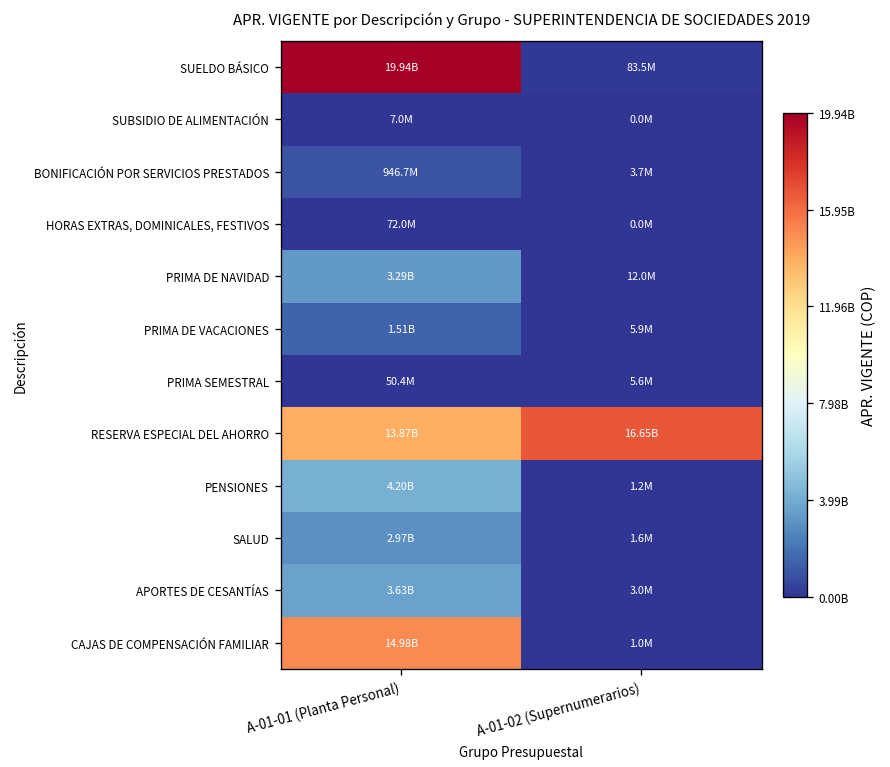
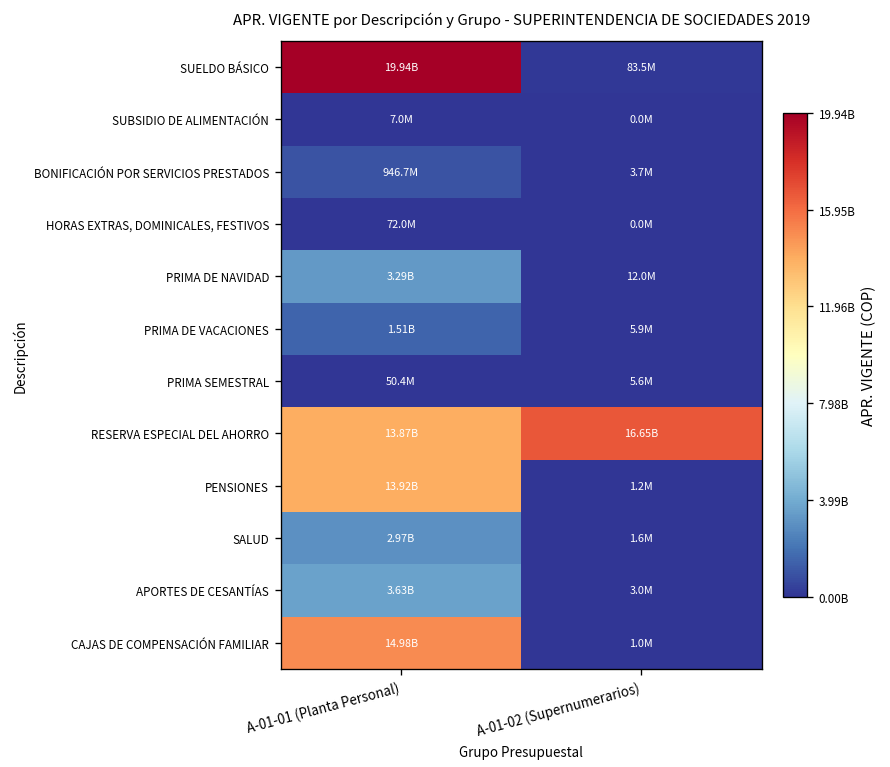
PENSIONES, A-01-01 (Planta Personal): 4.20B -> 13.92B
